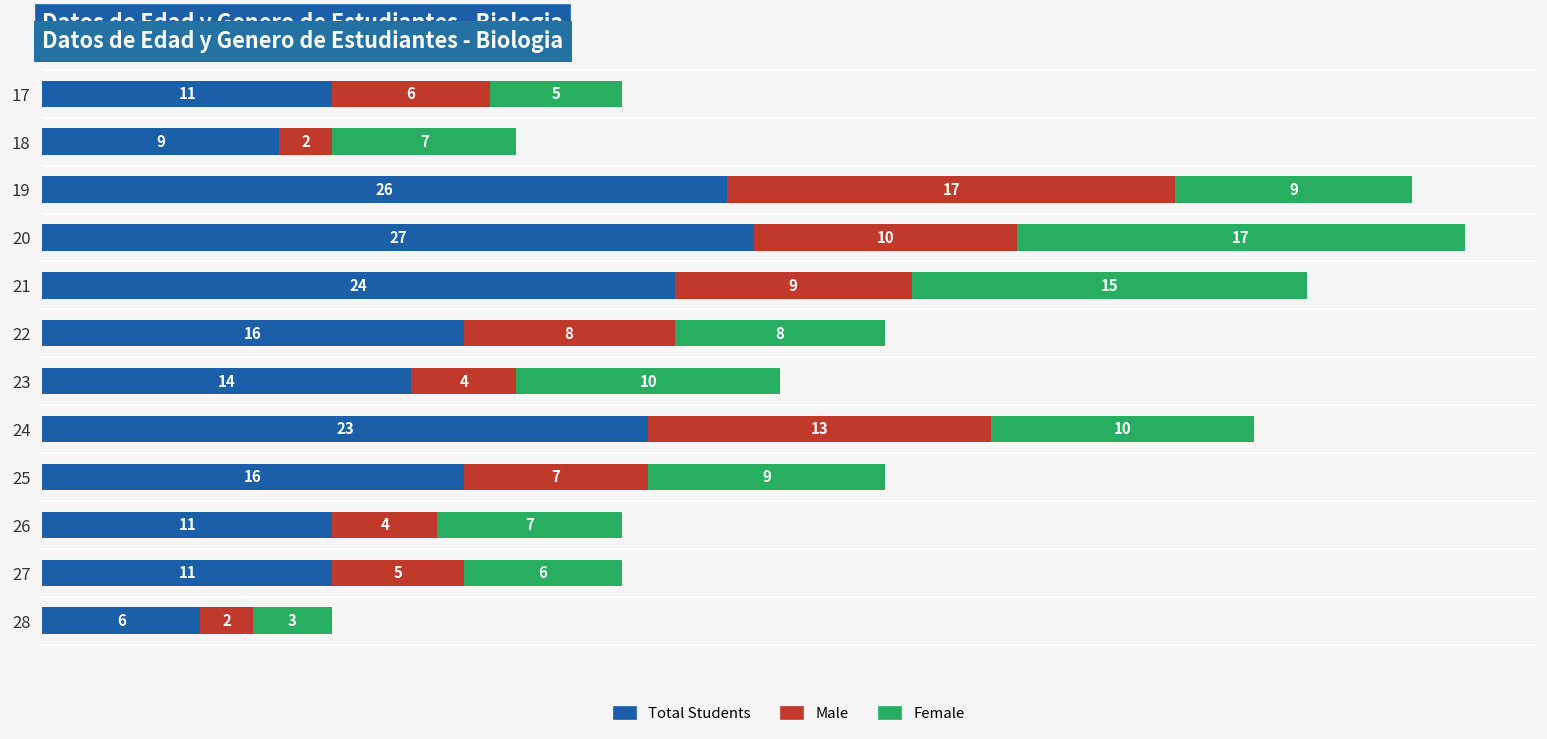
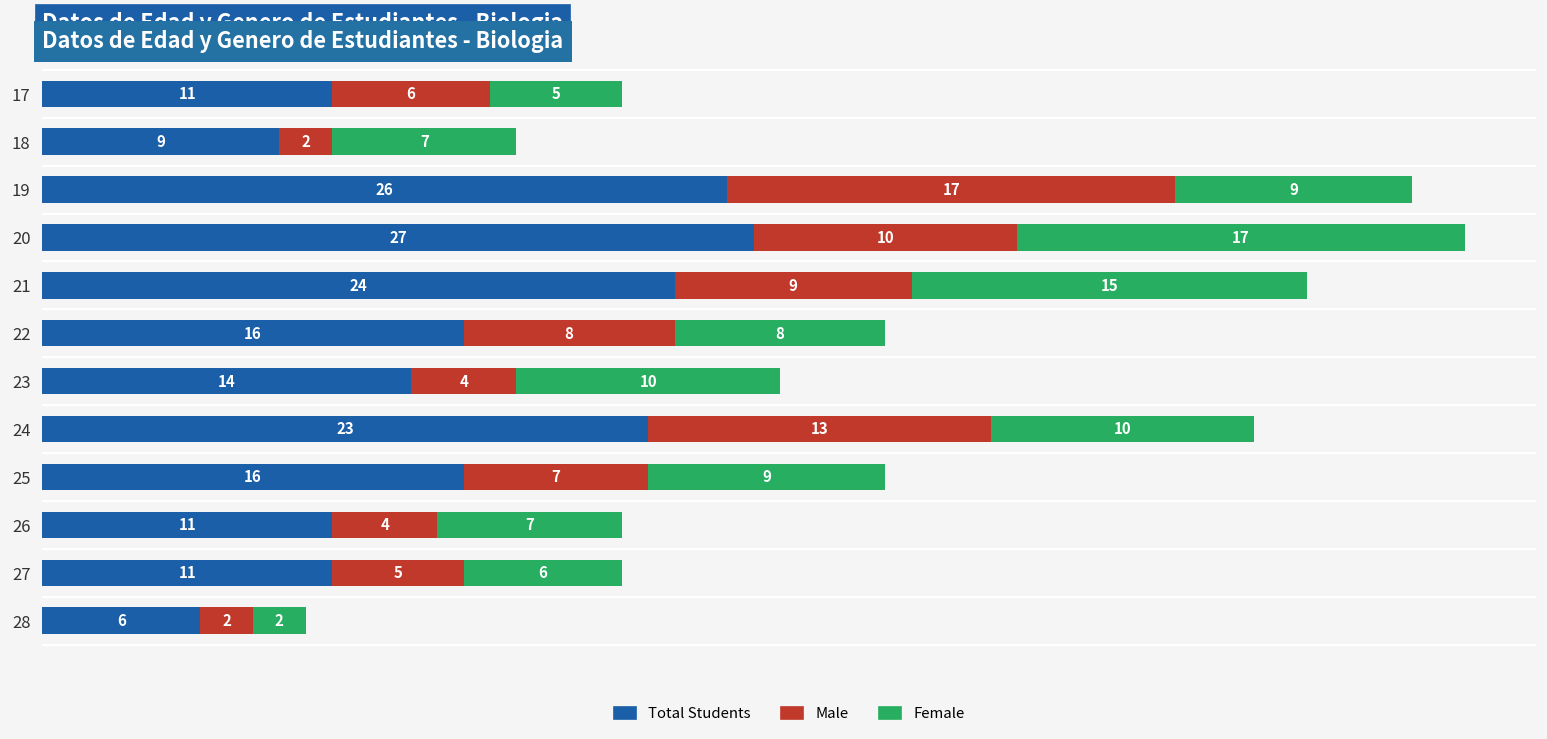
Female, 28: 3 -> 2
